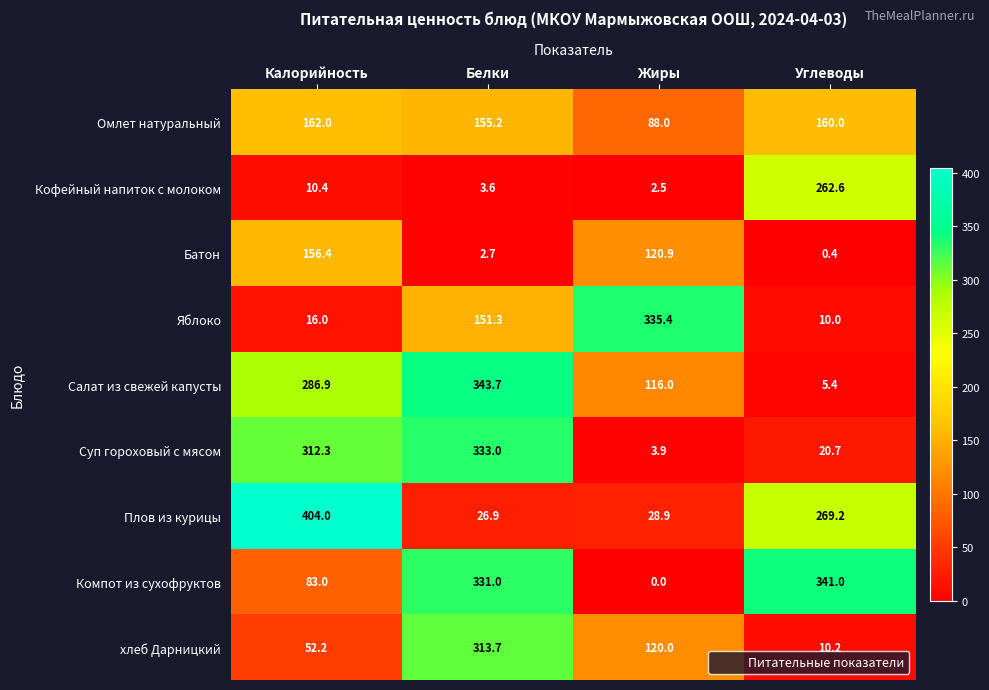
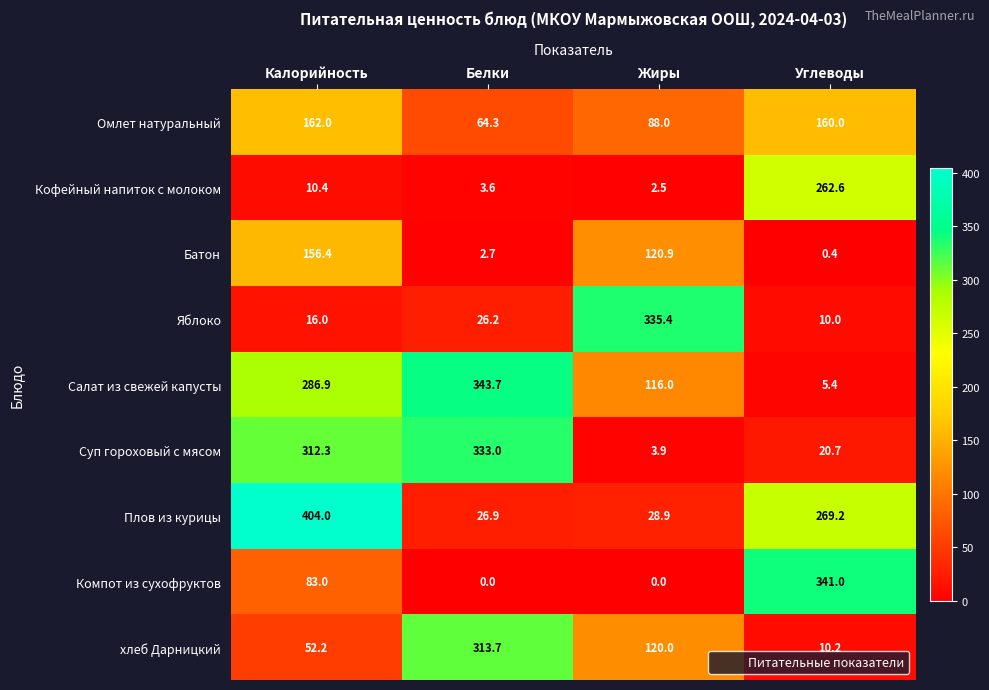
Омлет натуральный, Белки: 155.2 -> 64.3
Яблоко, Белки: 151.3 -> 26.2
Компот из сухофруктов, Белки: 331.0 -> 0.0
